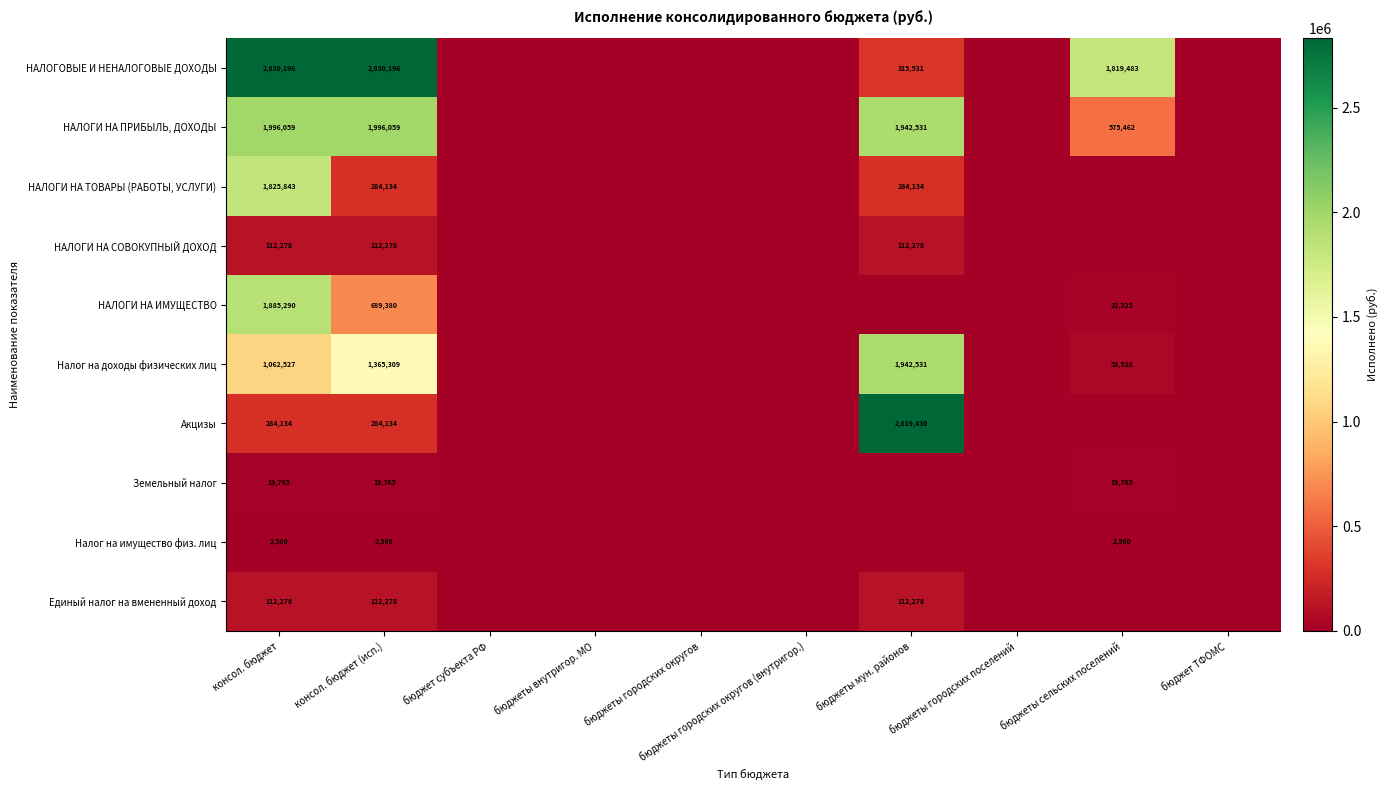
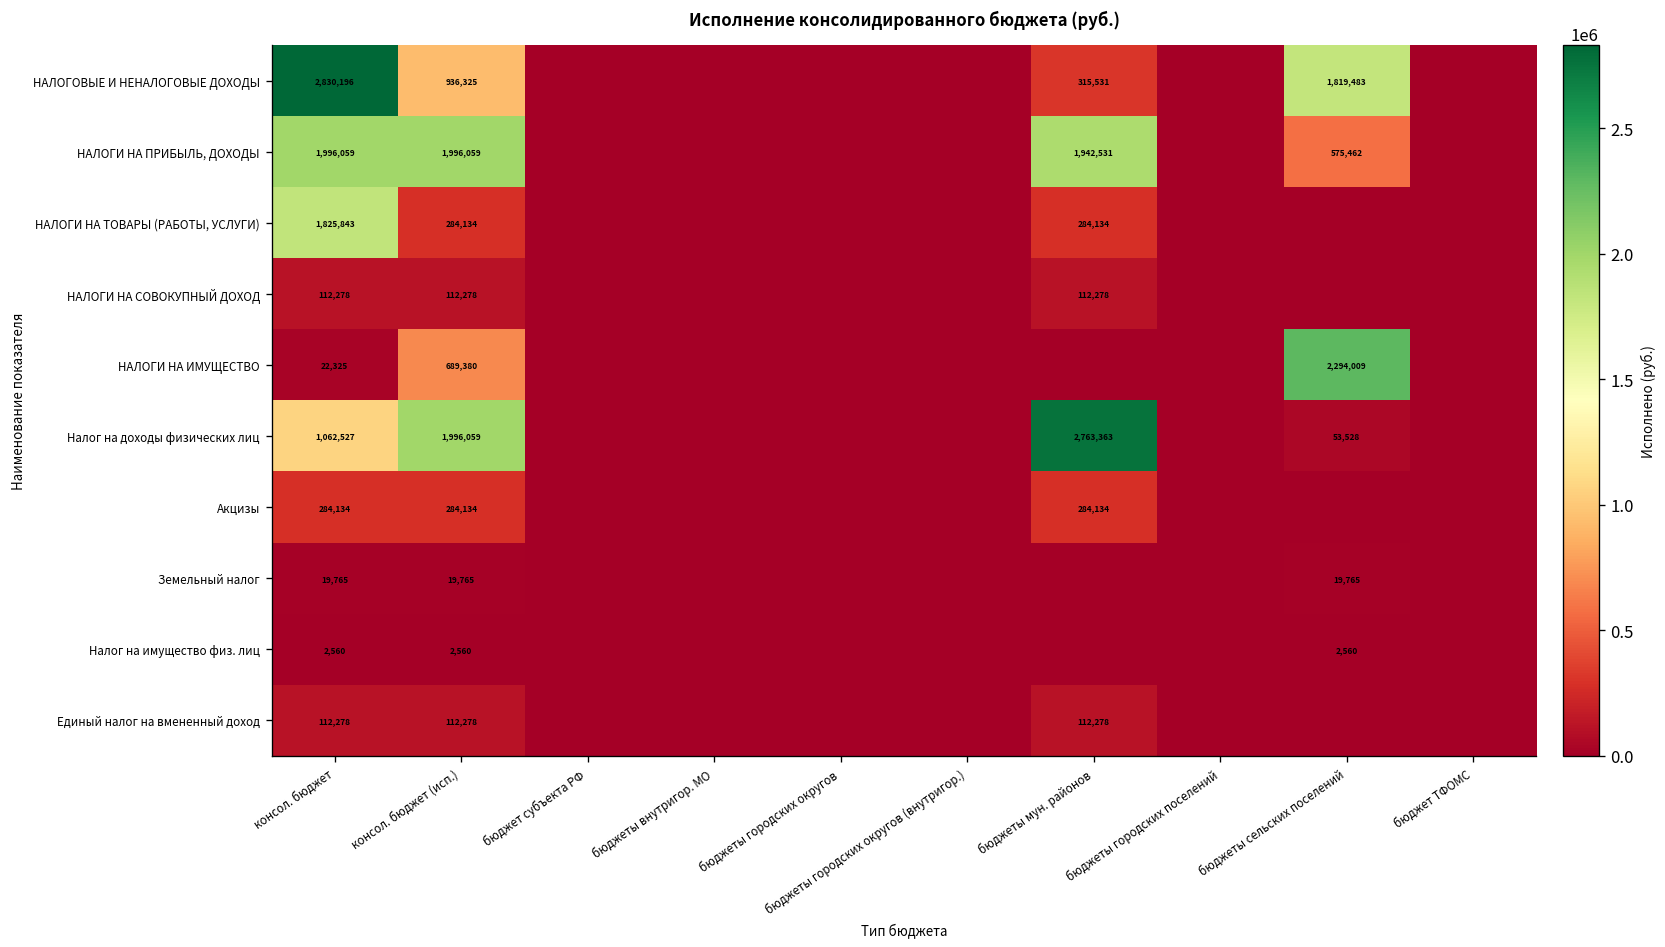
НАЛОГОВЫЕ И НЕНАЛОГОВЫЕ ДОХОДЫ, консол. бюджет (исп.): 2,830,196 -> 936,325
НАЛОГИ НА ИМУЩЕСТВО, консол. бюджет: 1,885,290 -> 22,325
НАЛОГИ НА ИМУЩЕСТВО, бюджеты сельских поселений: 22,325 -> 2,294,009
Налог на доходы физических лиц, консол. бюджет (исп.): 1,365,309 -> 1,996,059
Налог на доходы физических лиц, бюджеты мун. районов: 1,942,531 -> 2,763,363
Акцизы, бюджеты мун. районов: 2,819,430 -> 284,134
